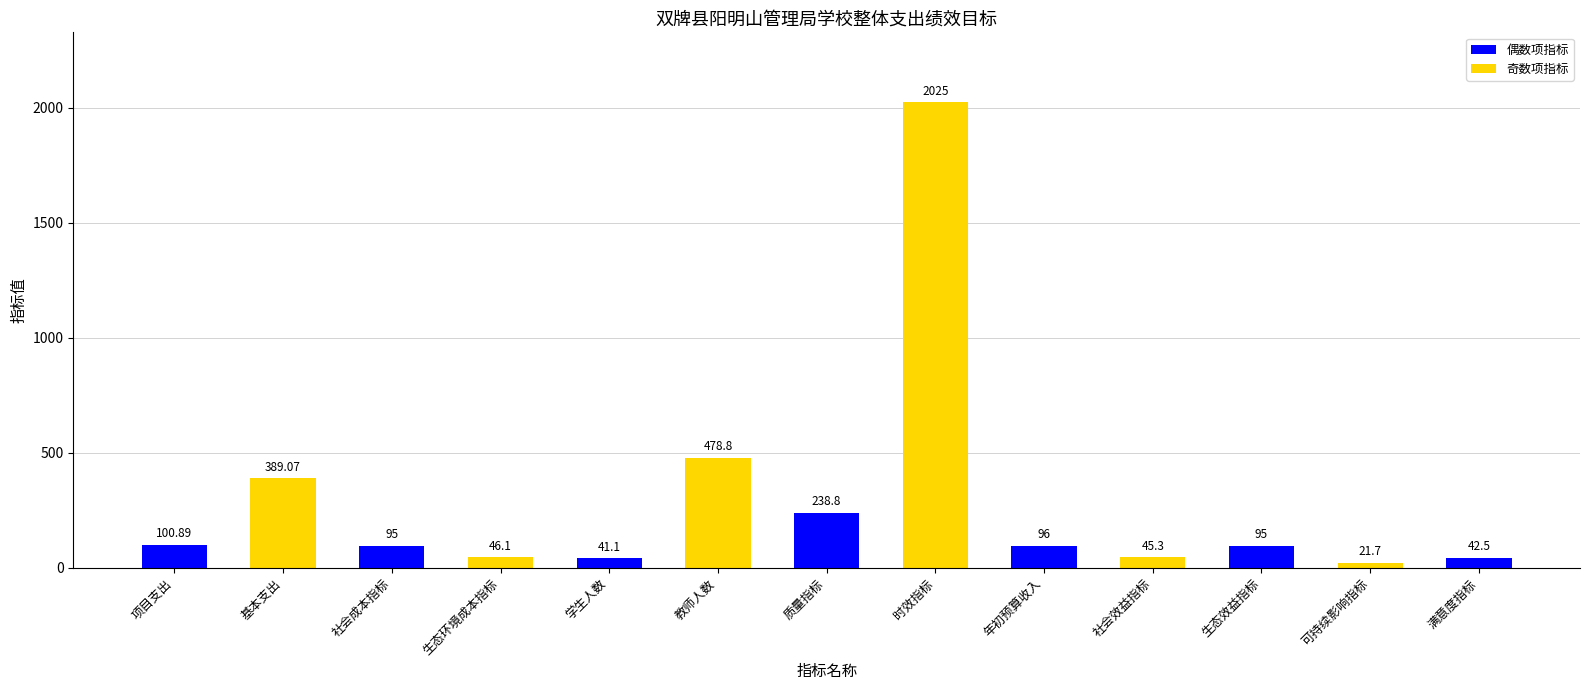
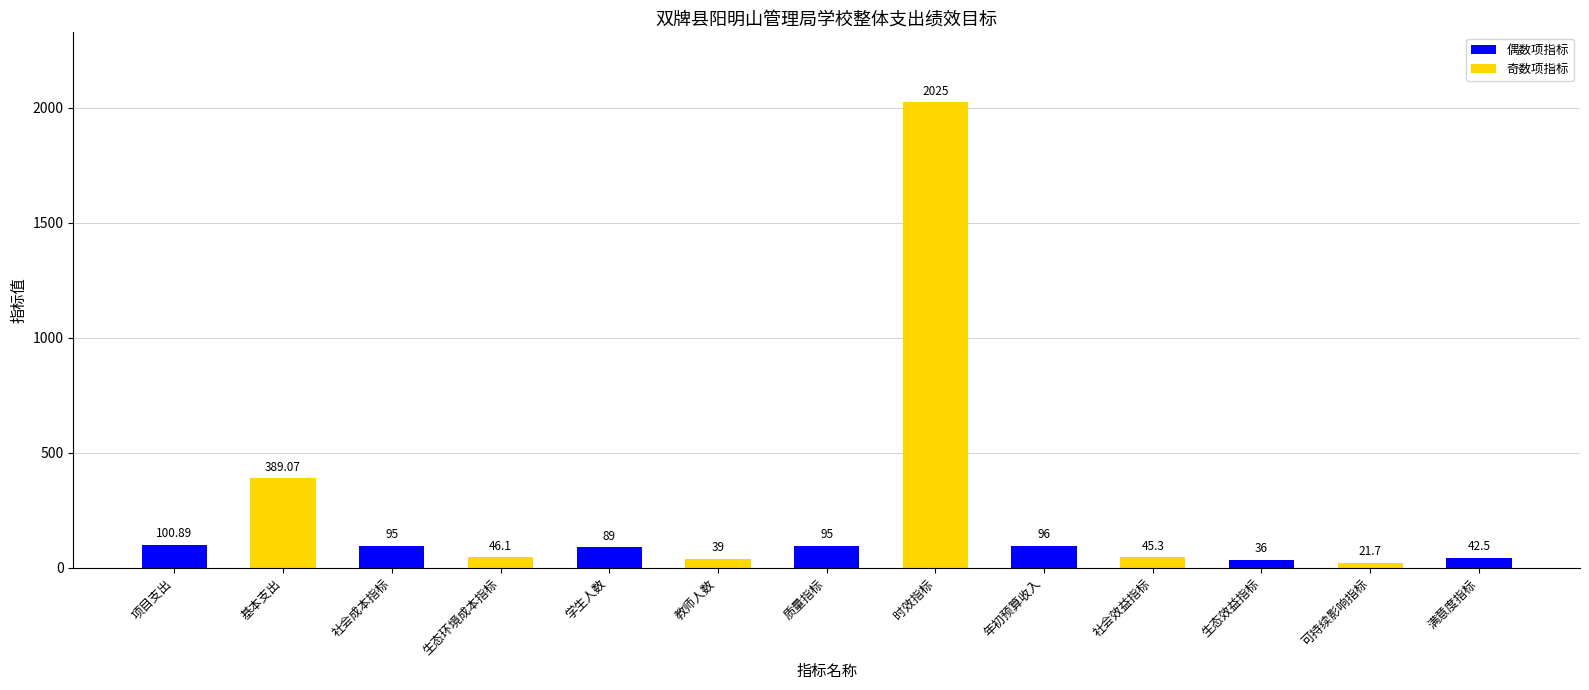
学生人数: 41.1 -> 89
教师人数: 478.8 -> 39
质量指标: 238.8 -> 95
生态效益指标: 95 -> 36
